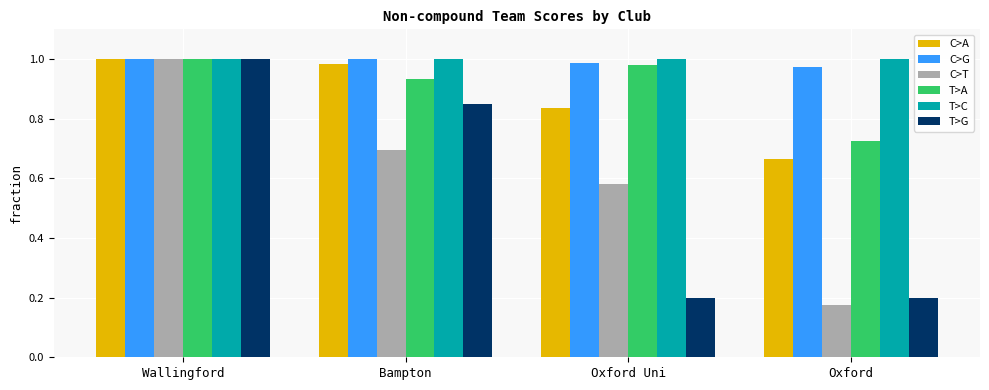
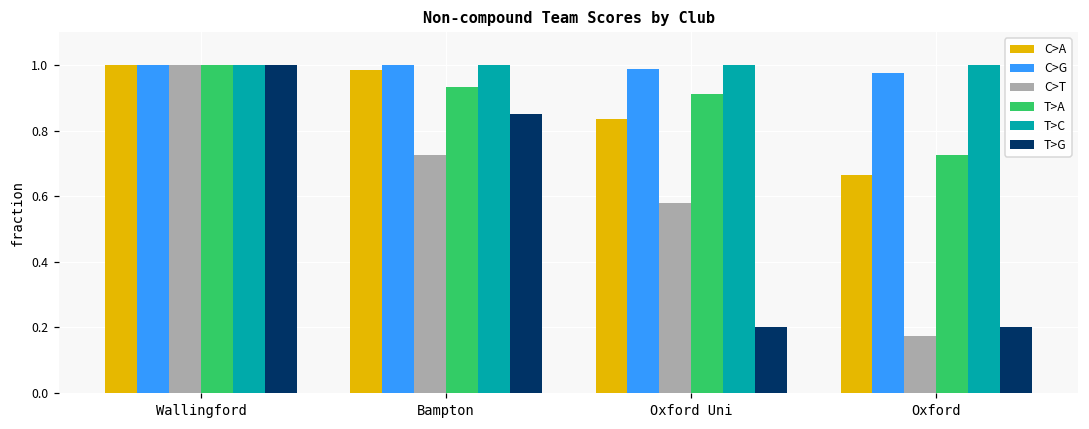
C>T, Bampton: 0.70 -> 0.72
T>A, Oxford Uni: 0.98 -> 0.91
